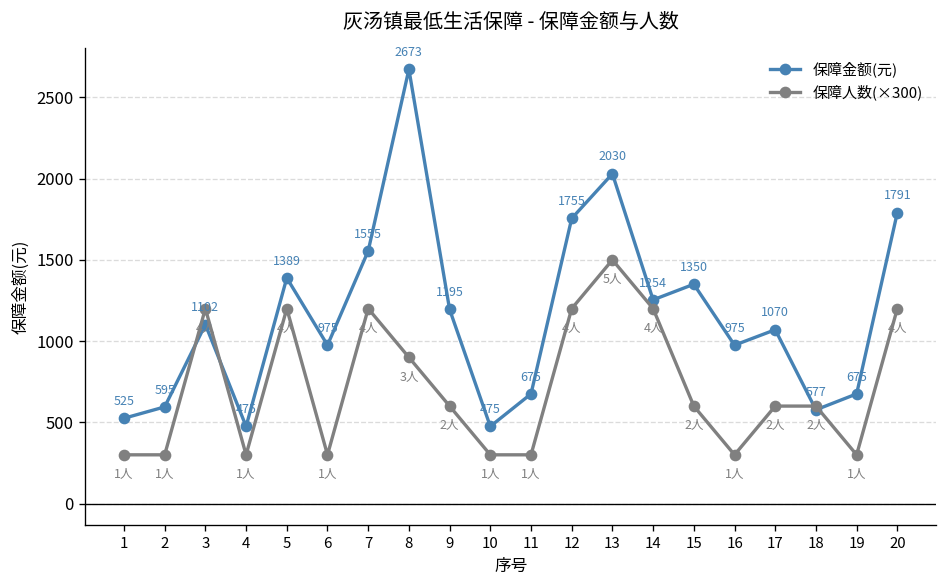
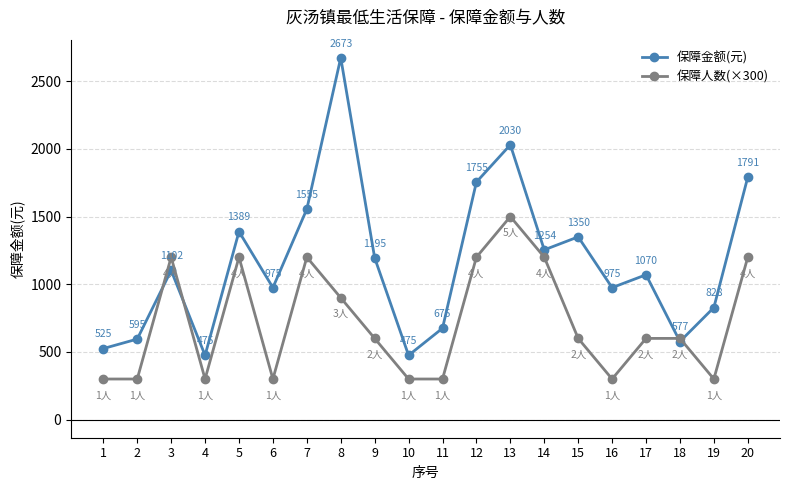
保障金额(元), 19: 675 -> 828
